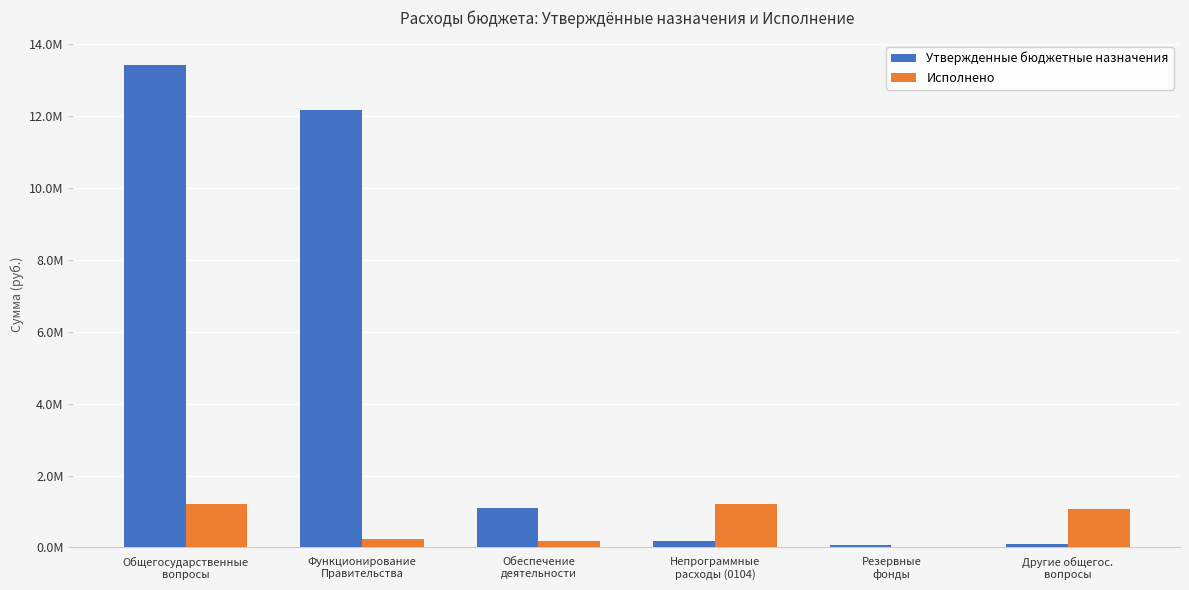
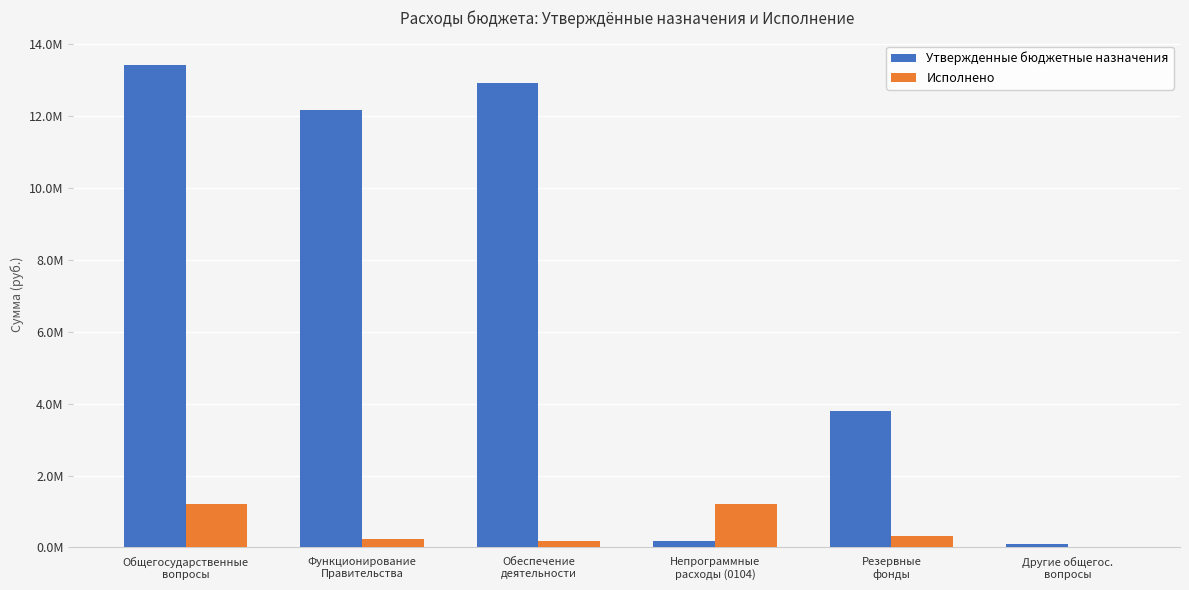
Утвержденные бюджетные назначения, Обеспечение деятельности: 1100000 -> 12900000
Утвержденные бюджетные назначения, Резервные фонды: 100000 -> 3800000
Исполнено, Резервные фонды: 0 -> 300000
Исполнено, Другие общегос. вопросы: 1100000 -> 0
